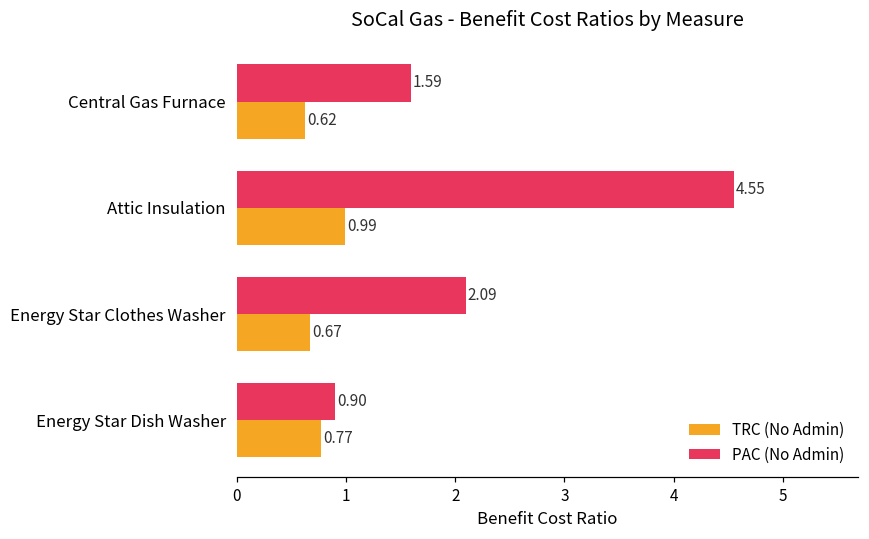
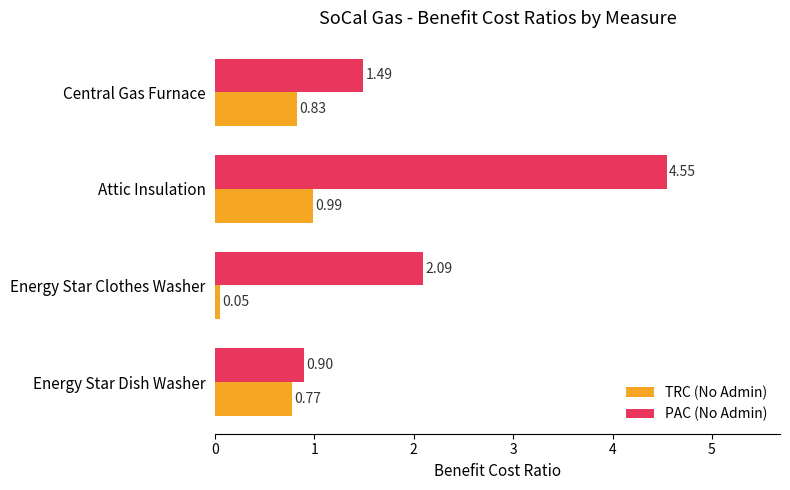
PAC (No Admin), Central Gas Furnace: 1.59 -> 1.49
TRC (No Admin), Central Gas Furnace: 0.62 -> 0.83
TRC (No Admin), Energy Star Clothes Washer: 0.67 -> 0.05
